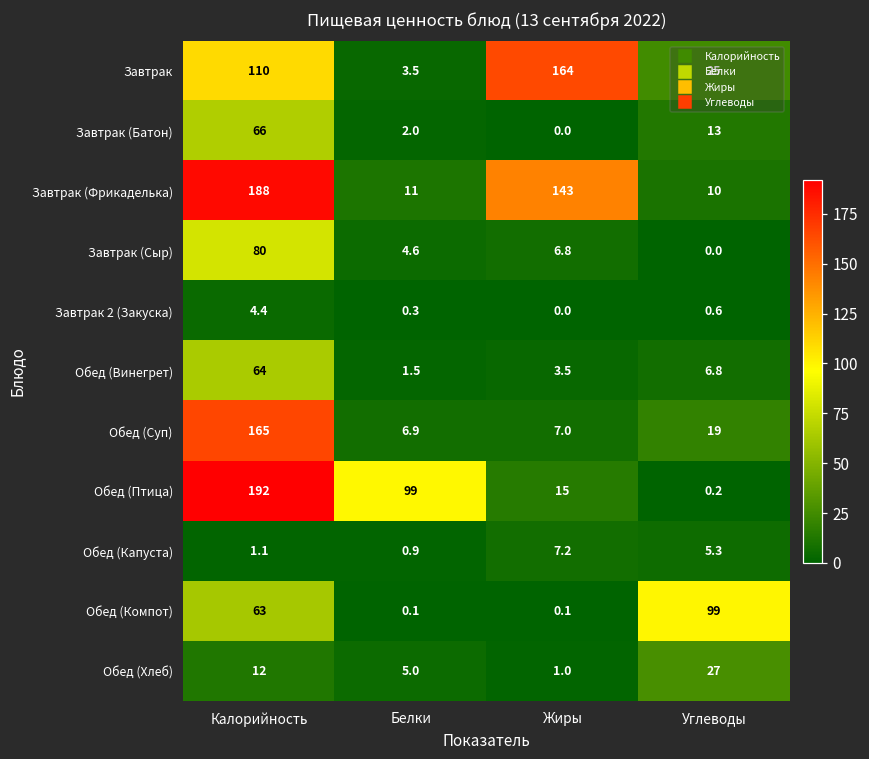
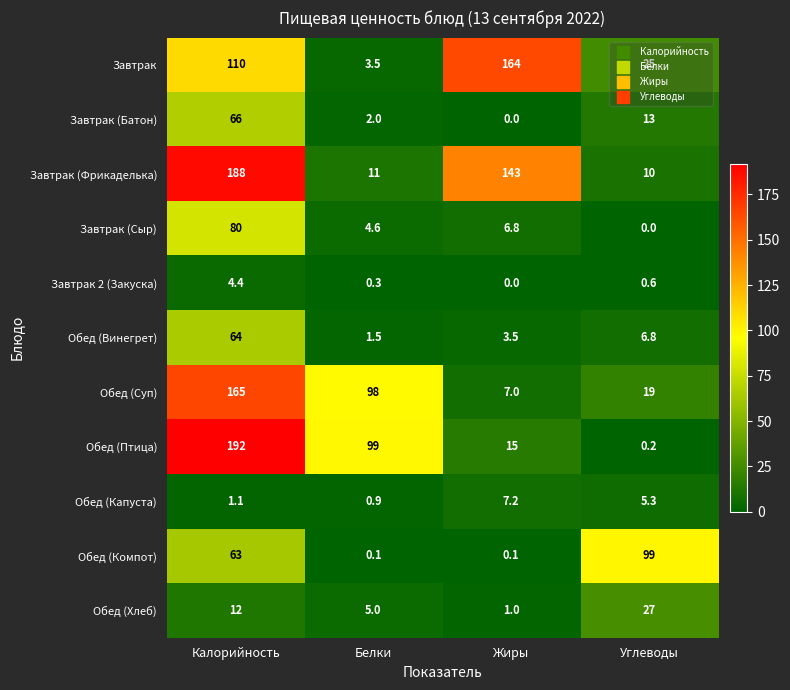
Обед (Суп), Белки: 6.9 -> 98
